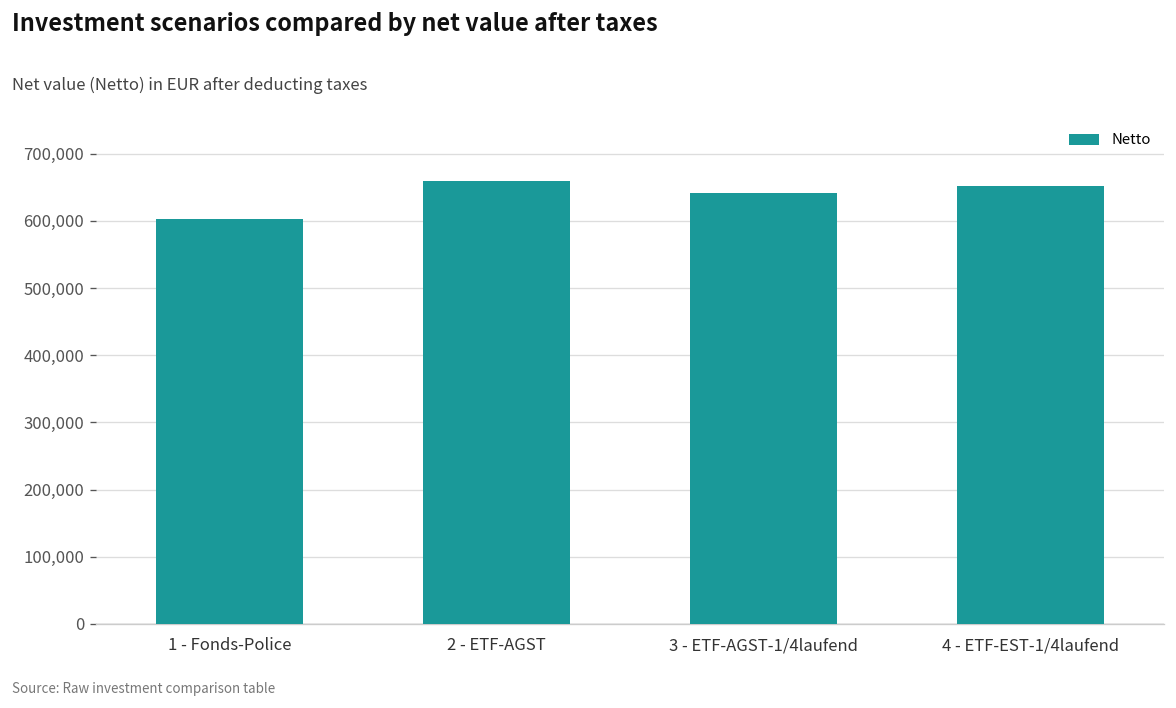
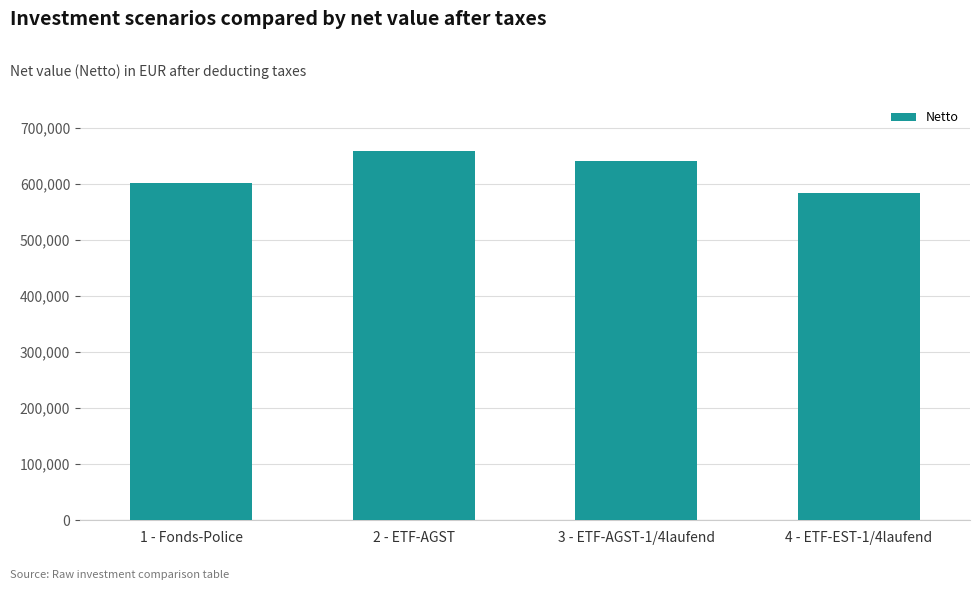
4 - ETF-EST-1/4laufend: 650,000 -> 580,000
